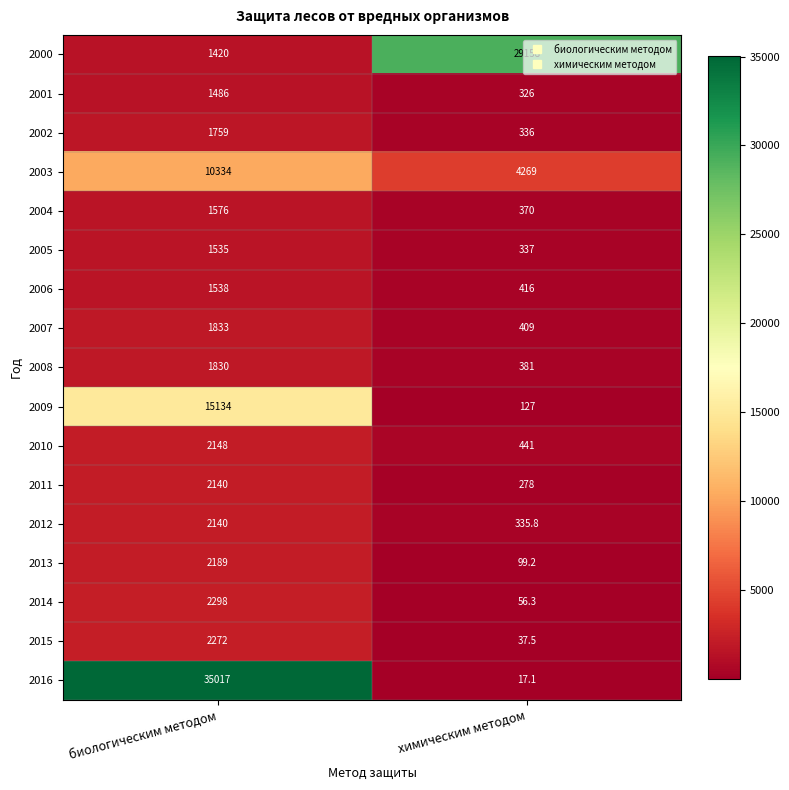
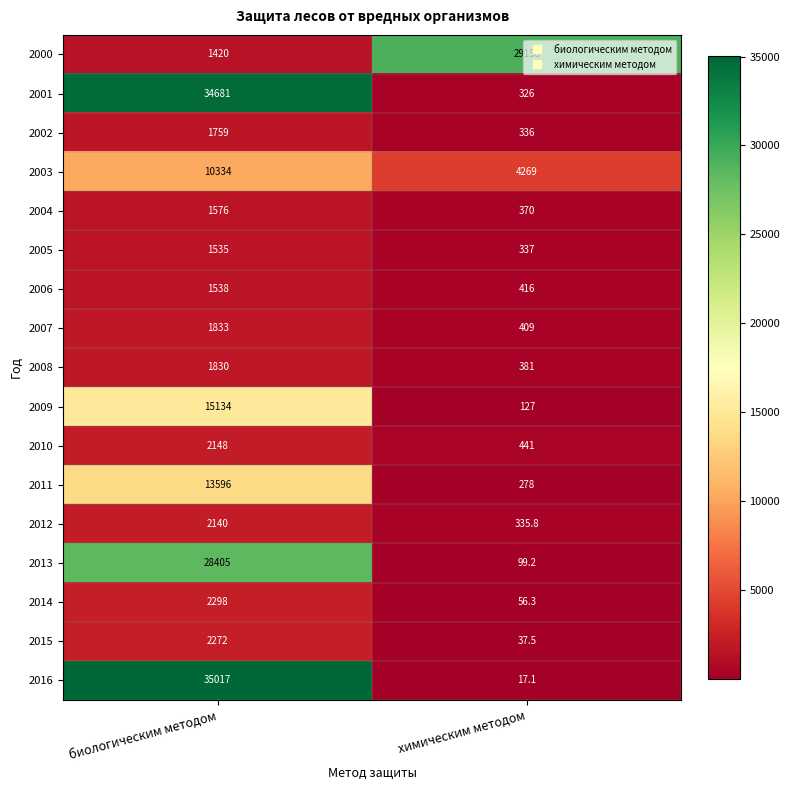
2001, биологическим методом: 1486 -> 34681
2011, биологическим методом: 2140 -> 13596
2013, биологическим методом: 2189 -> 28405
